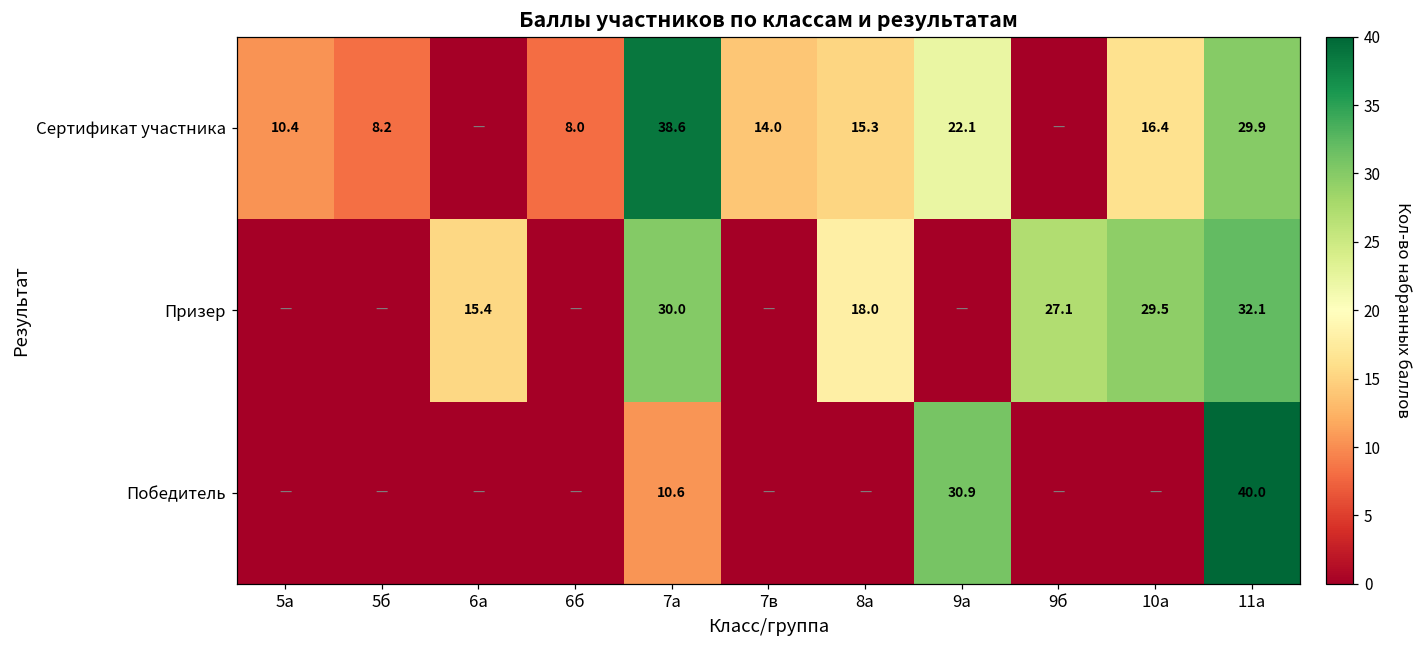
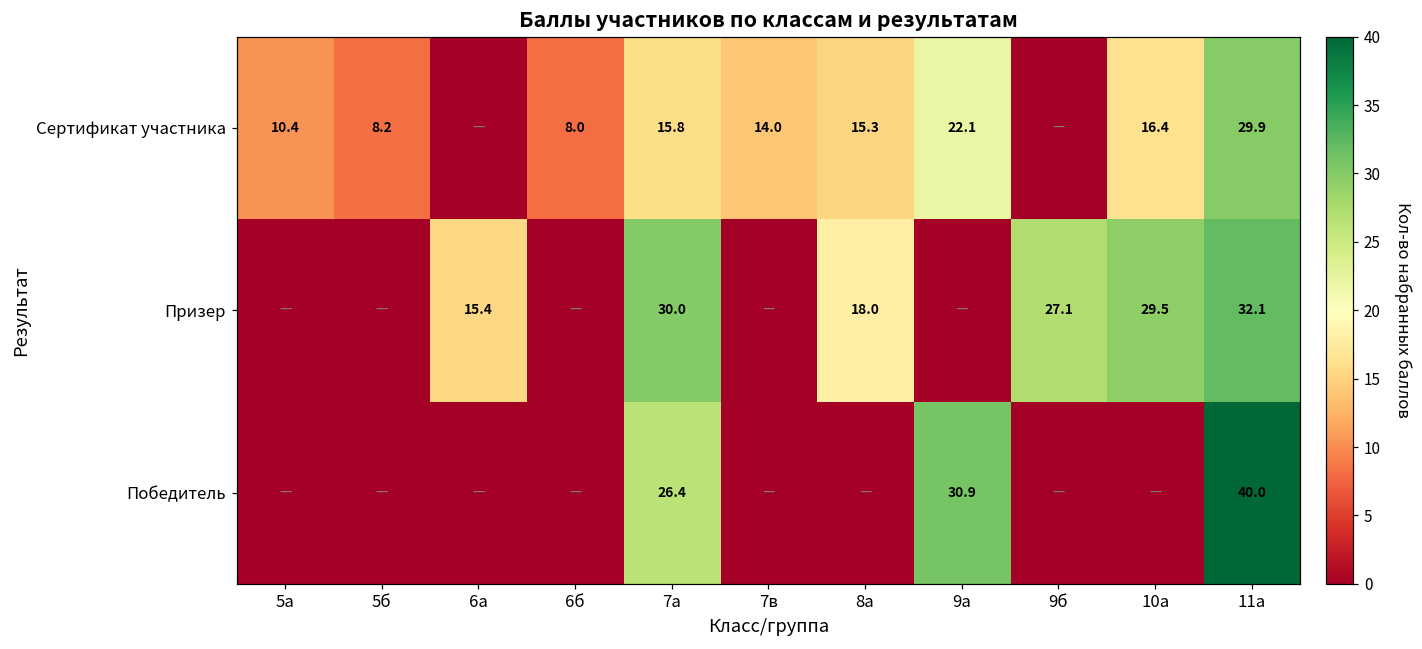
Сертификат участника, 7а: 38.6 -> 15.8
Победитель, 7а: 10.6 -> 26.4
